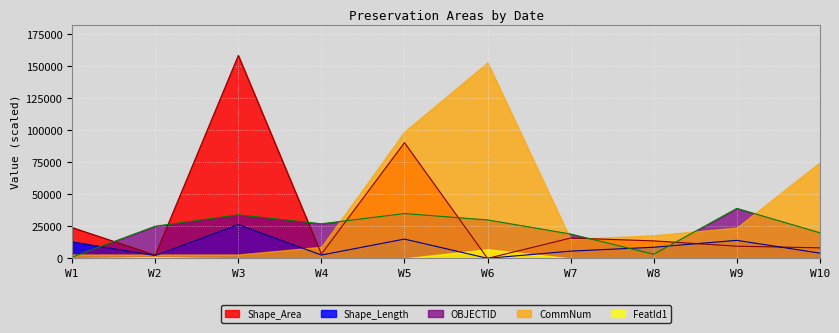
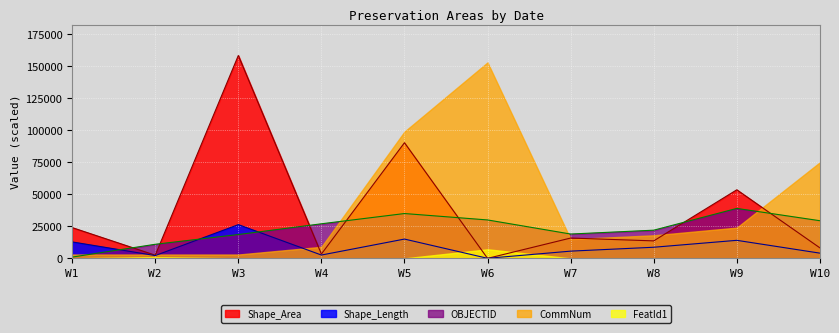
OBJECTID, W2: 25000 -> 11000
OBJECTID, W3: 34000 -> 19000
OBJECTID, W8: 3000 -> 22000
Shape_Area, W9: 9000 -> 54000
OBJECTID, W10: 20000 -> 29000
